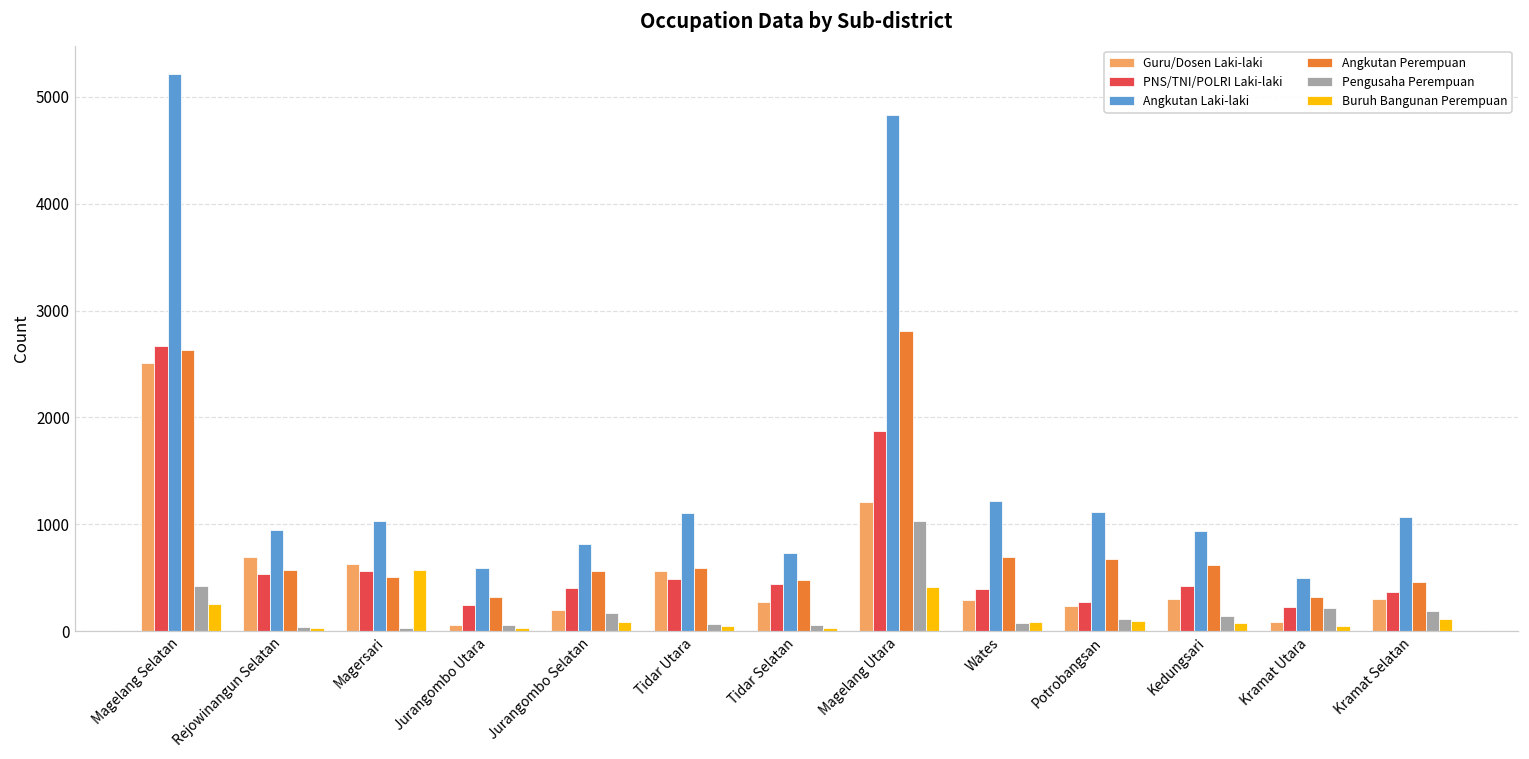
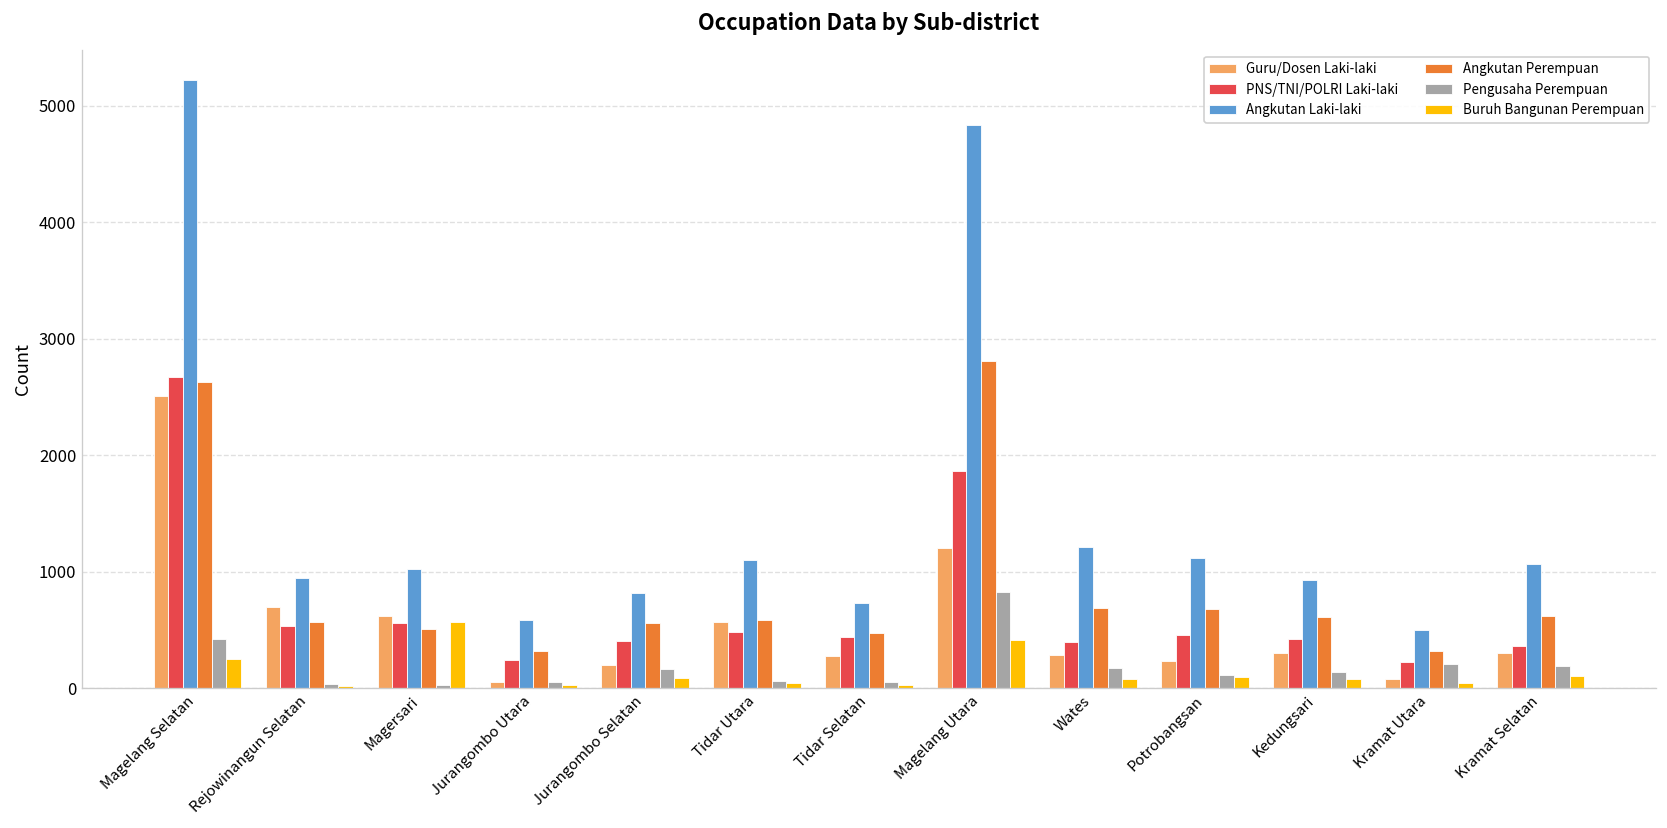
Pengusaha Perempuan, Magelang Utara: 1000 -> 800
Pengusaha Perempuan, Wates: 100 -> 200
PNS/TNI/POLRI Laki-laki, Potrobangsan: 300 -> 500
Angkutan Perempuan, Kramat Selatan: 500 -> 600
